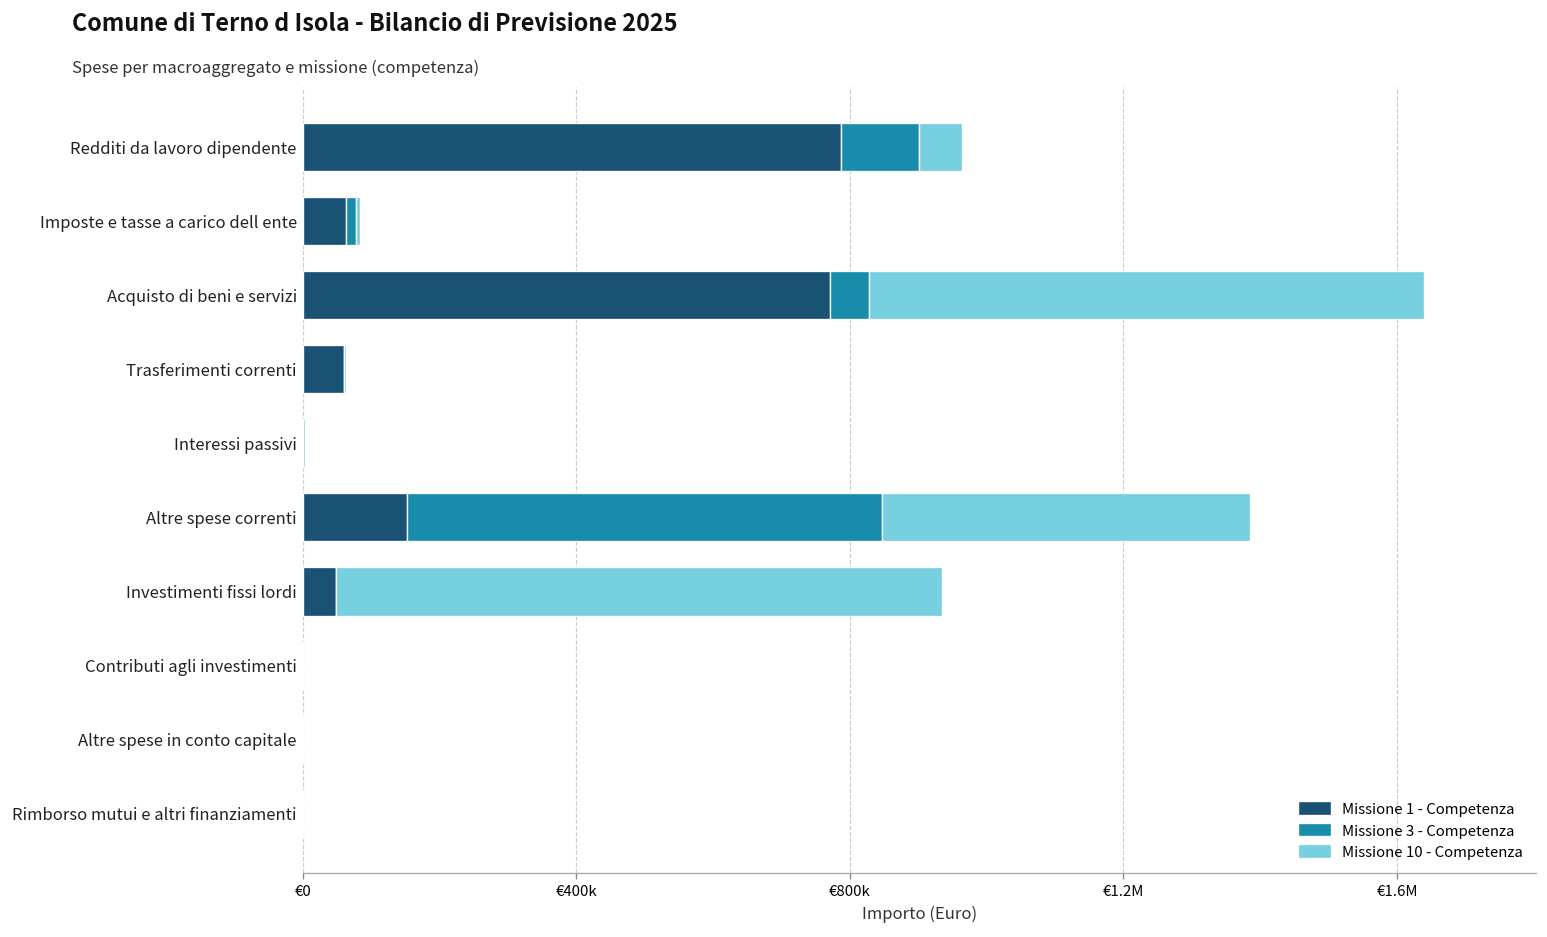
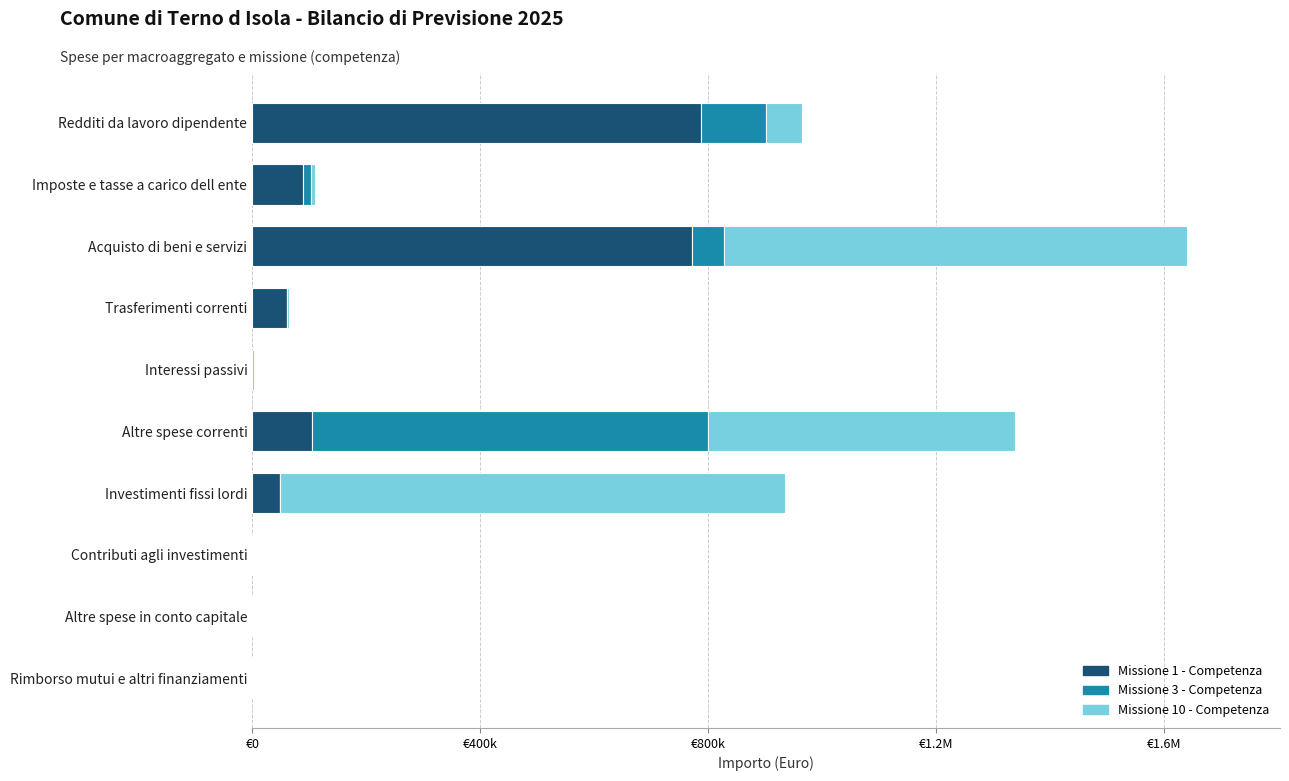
Missione 1 - Competenza, Imposte e tasse a carico dell ente: €60000 -> €90000
Missione 1 - Competenza, Altre spese correnti: €150000 -> €110000
